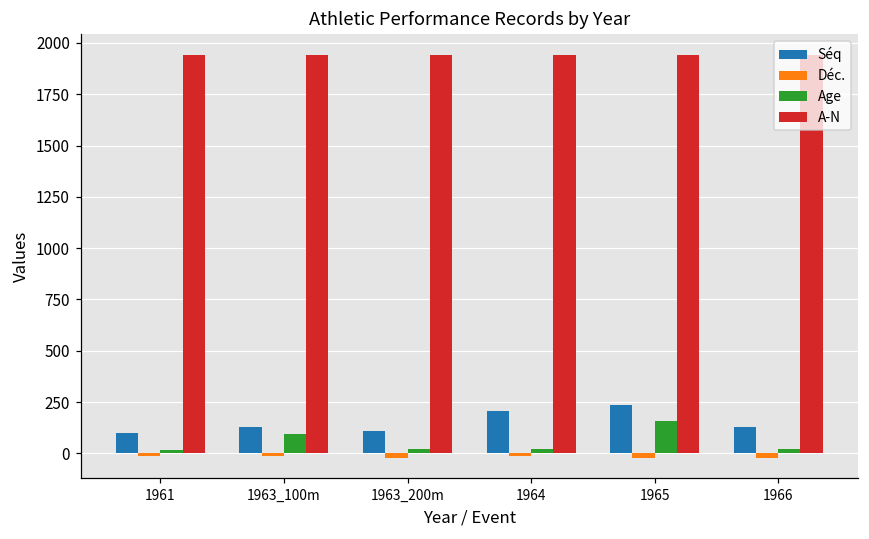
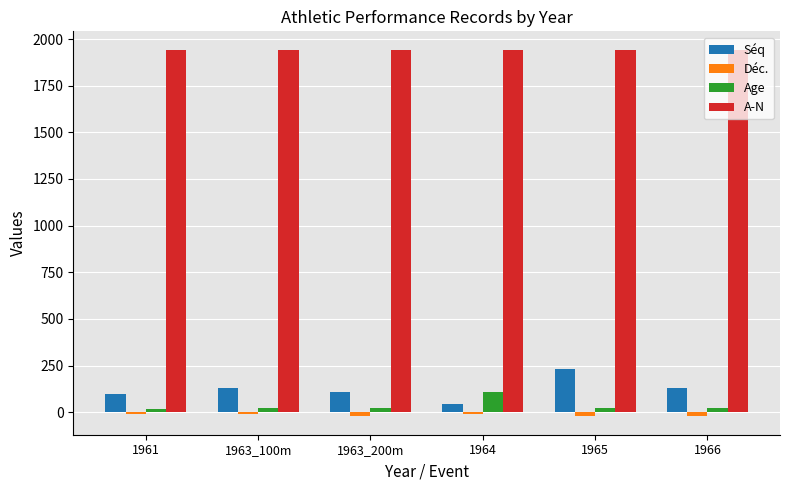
Age, 1963_100m: 90 -> 20
Séq, 1964: 210 -> 50
Age, 1964: 20 -> 110
Age, 1965: 160 -> 20
